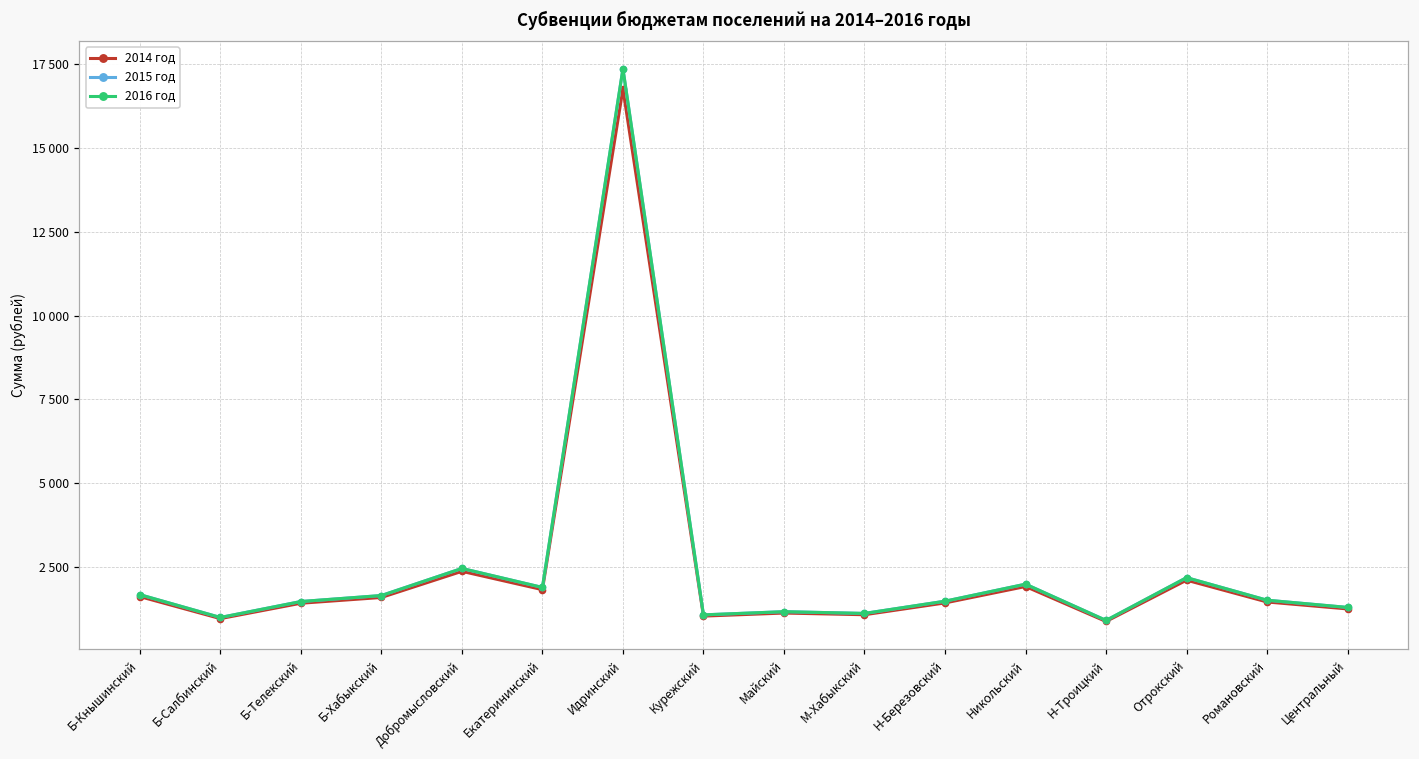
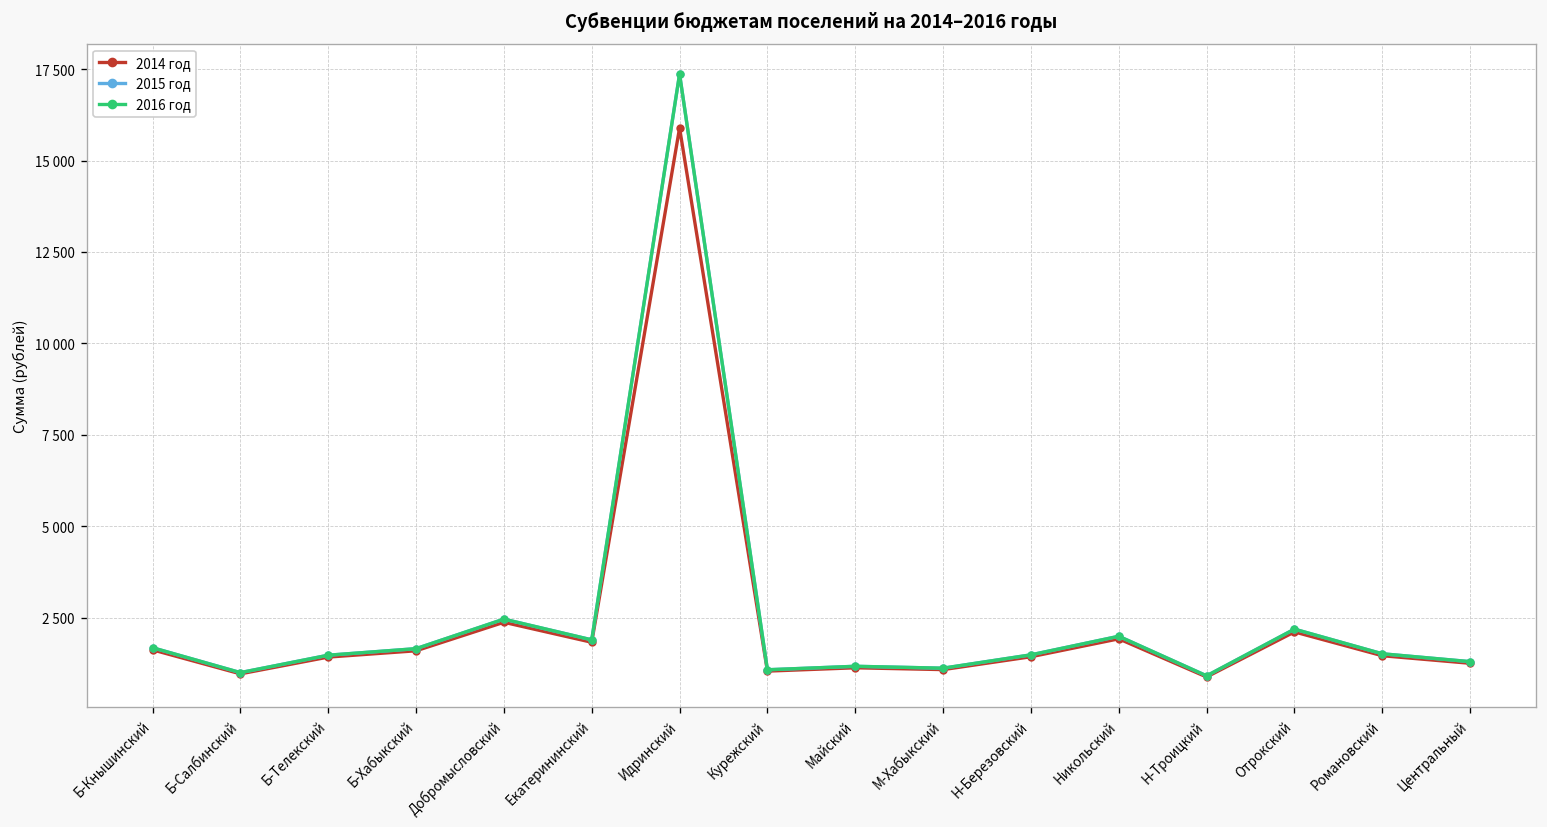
2014 год, Идринский: 16800 -> 15900
